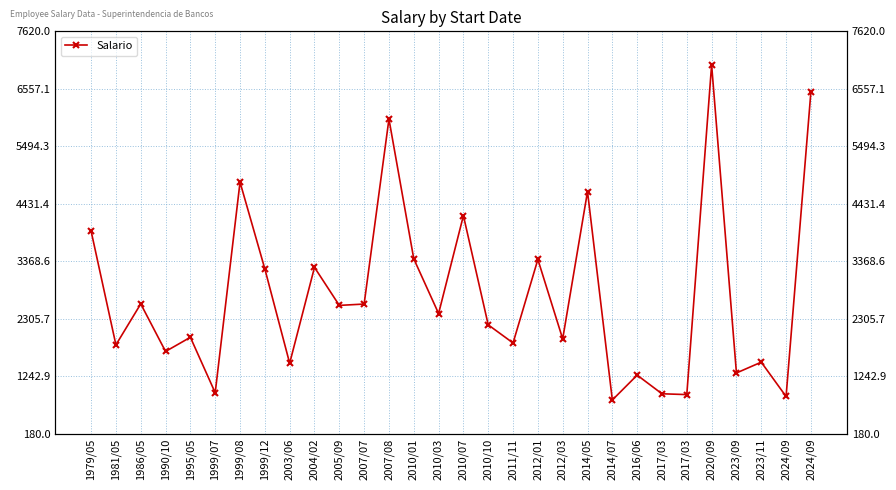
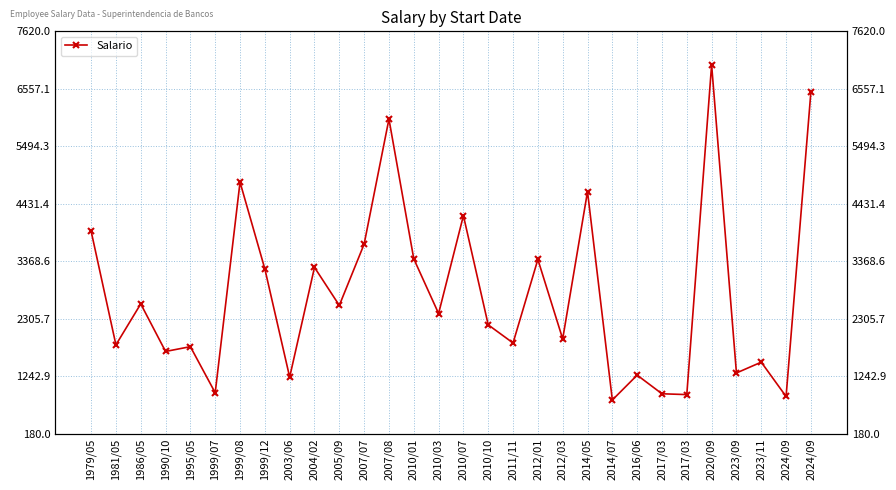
1995/05: 2000 -> 1800
2003/06: 1500 -> 1200
2007/07: 2600 -> 3700
